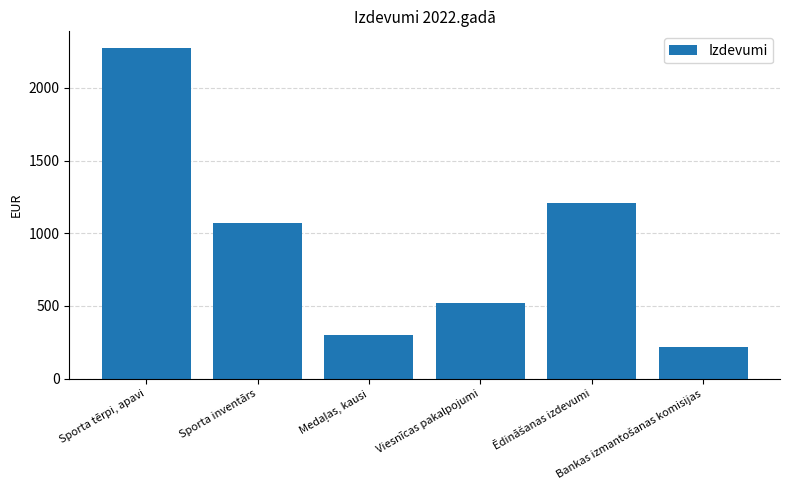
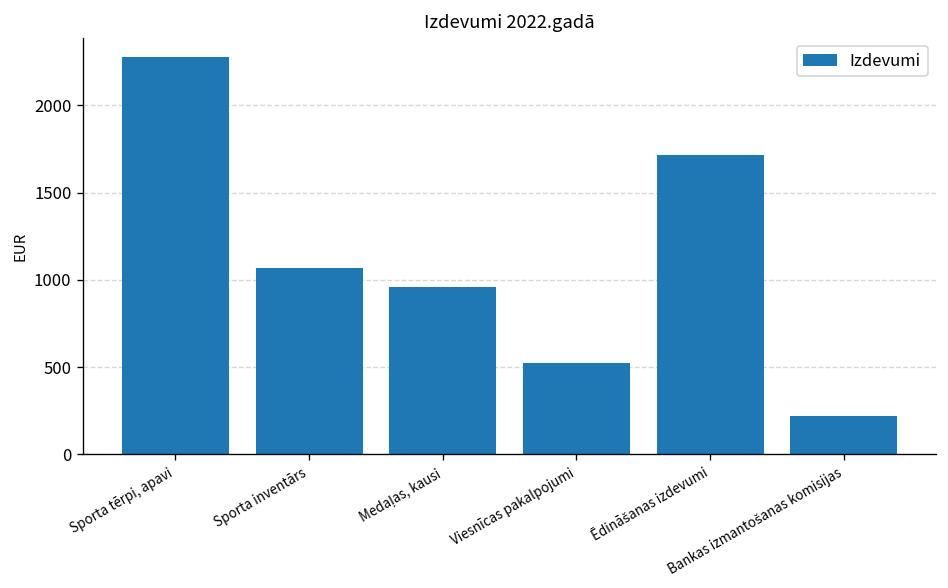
Medaļas, kausi: 300 -> 960
Ēdināšanas izdevumi: 1210 -> 1710
